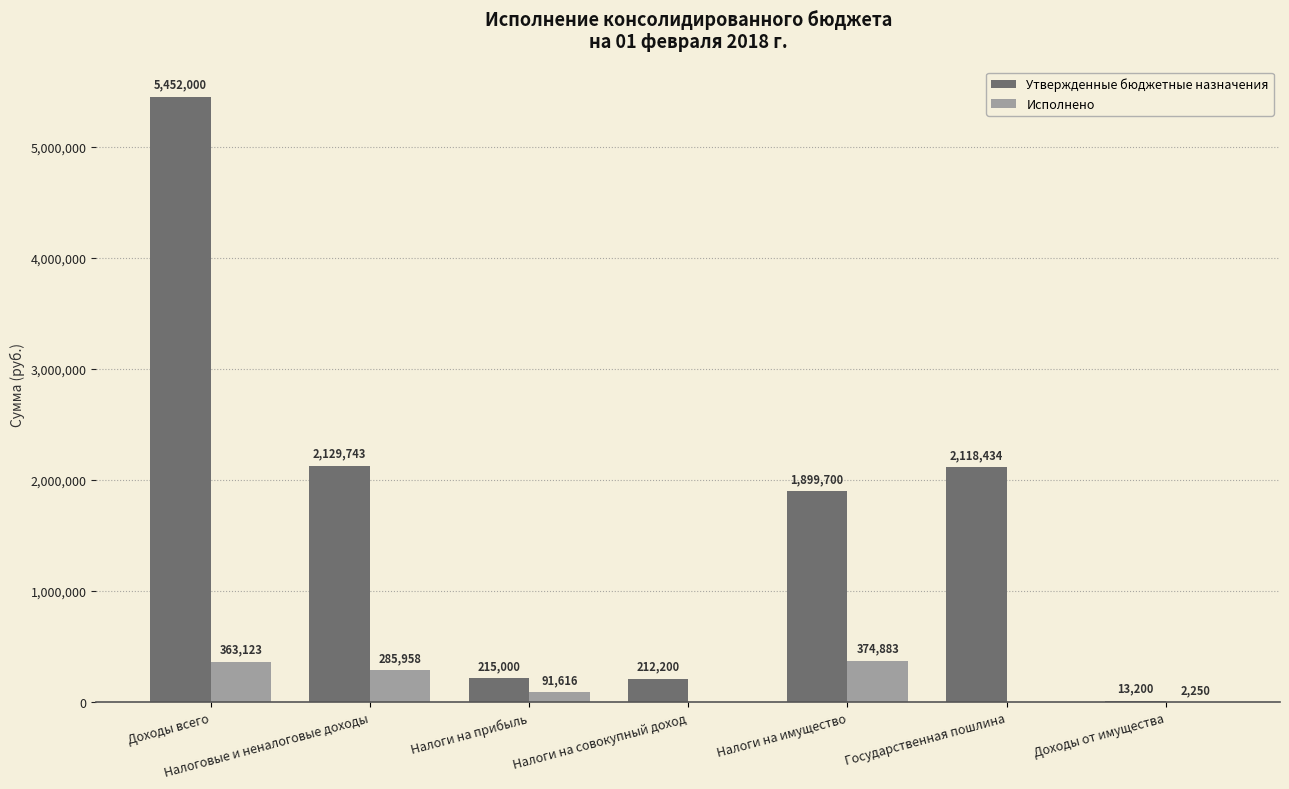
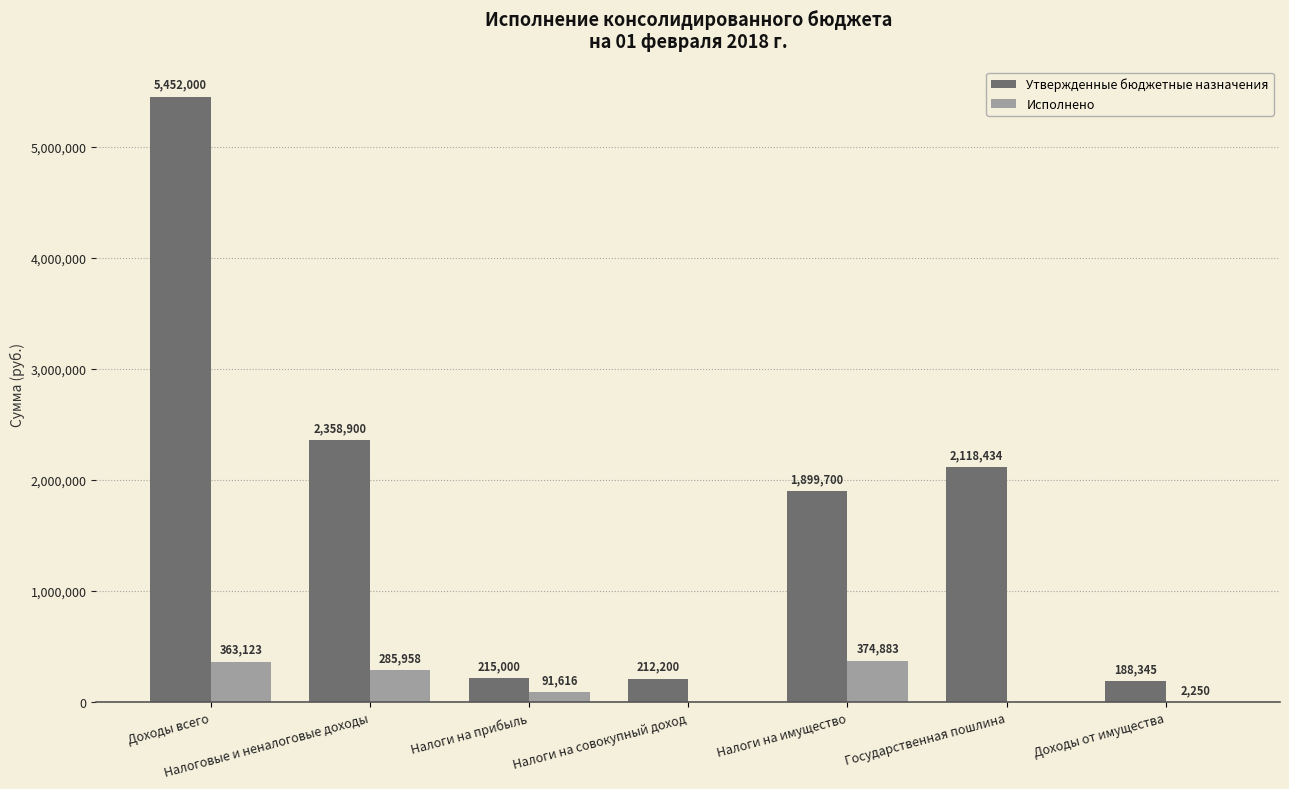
Утвержденные бюджетные назначения, Налоговые и неналоговые доходы: 2,129,743 -> 2,358,900
Утвержденные бюджетные назначения, Доходы от имущества: 13,200 -> 188,345
